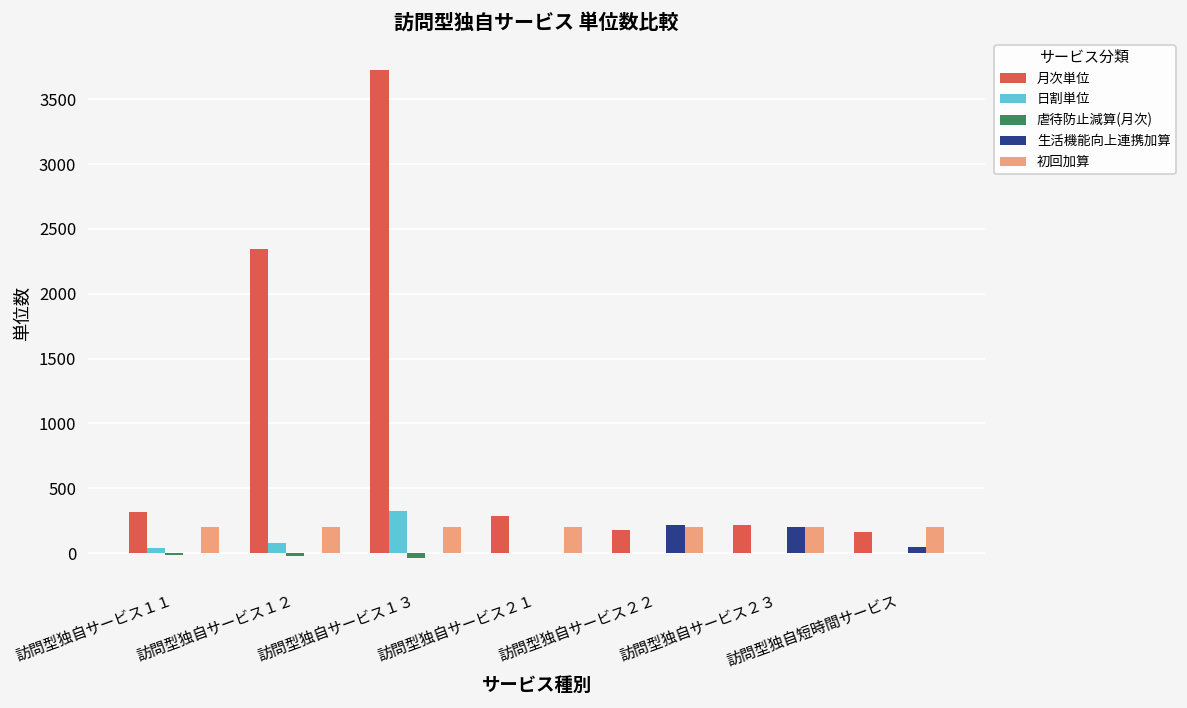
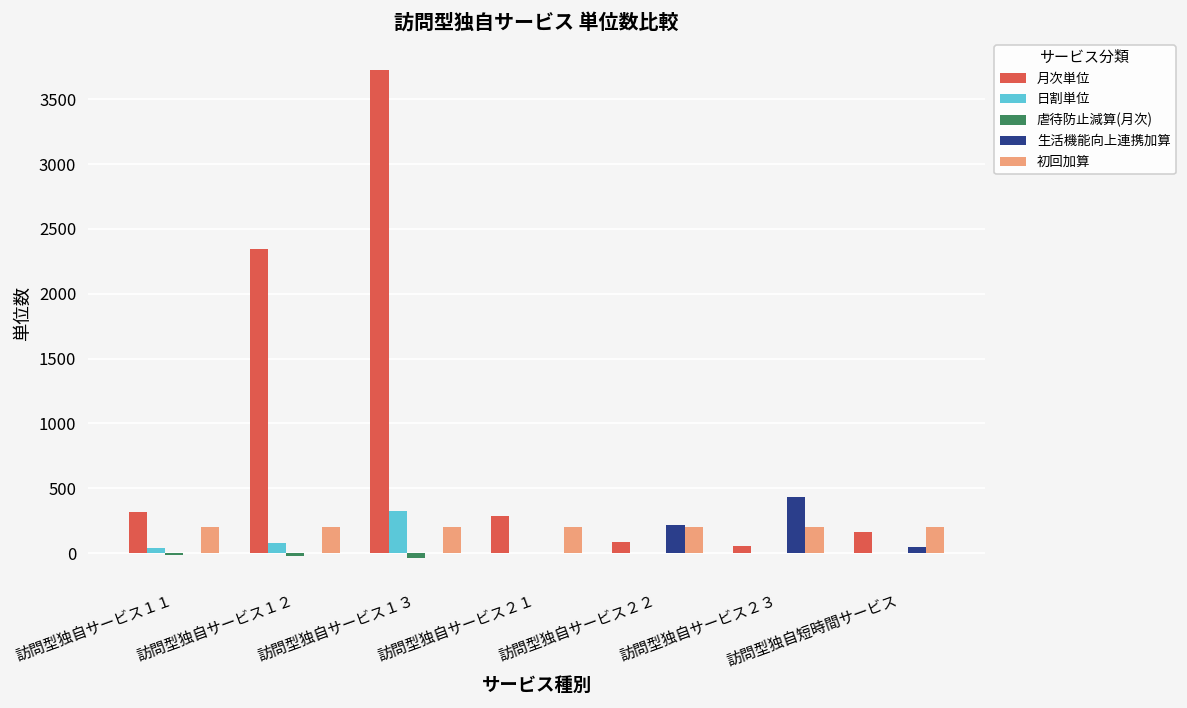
月次単位, 訪問型独自サービス２２: 180 -> 90
月次単位, 訪問型独自サービス２３: 220 -> 50
生活機能向上連携加算, 訪問型独自サービス２３: 200 -> 430
